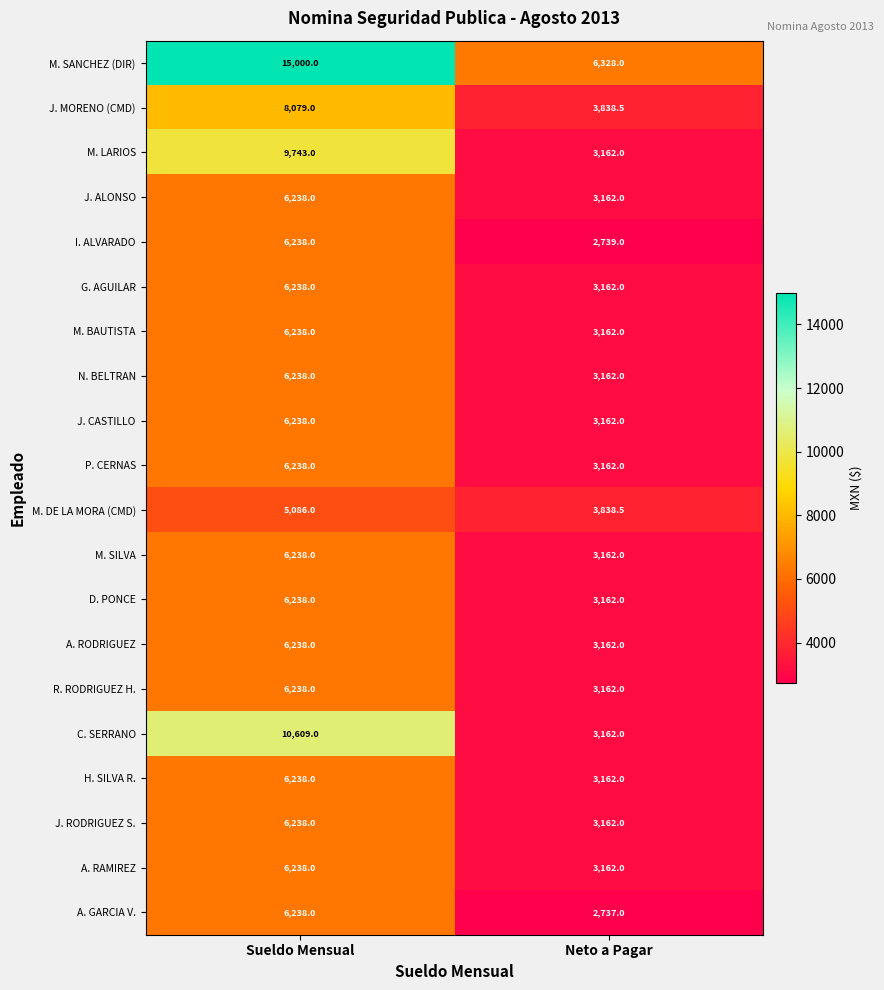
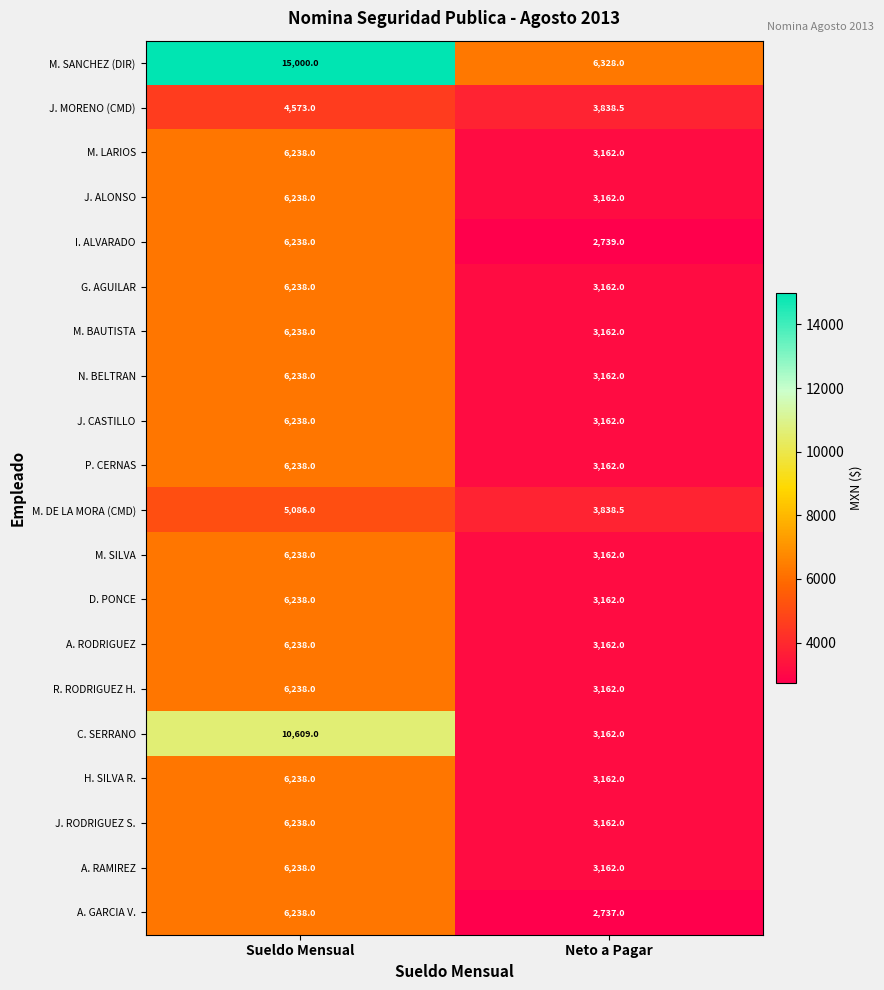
J. MORENO (CMD), Sueldo Mensual: 8,079.0 -> 4,573.0
M. LARIOS, Sueldo Mensual: 9,743.0 -> 6,238.0
